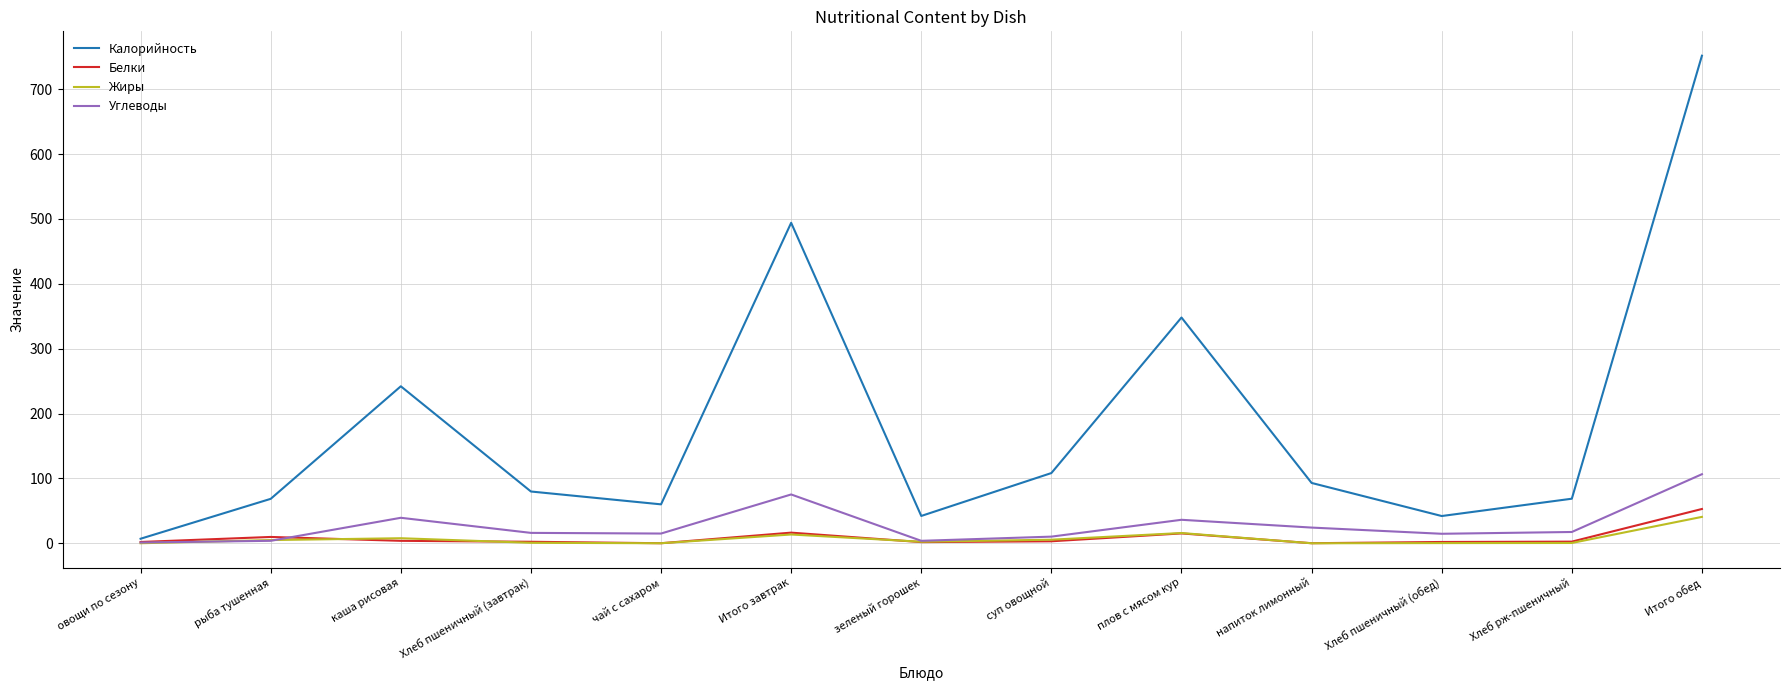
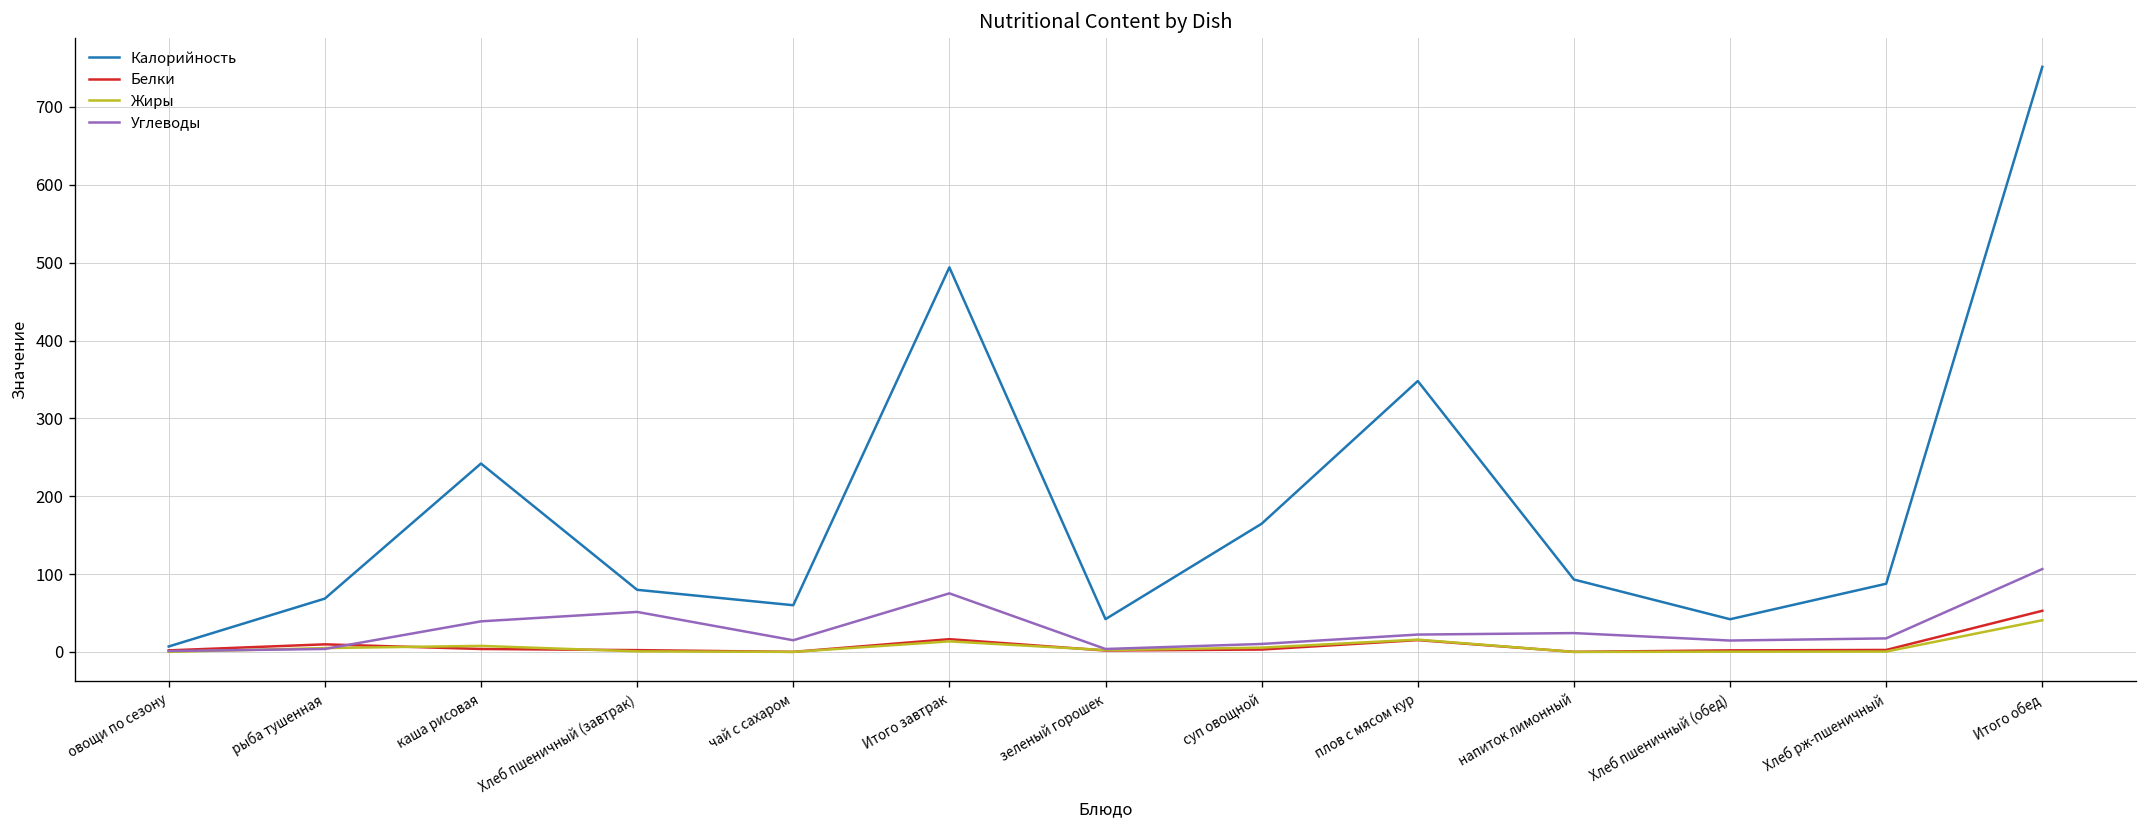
Углеводы, Хлеб пшеничный (завтрак): 20 -> 50
Калорийность, суп овощной: 110 -> 160
Углеводы, плов с мясом кур: 40 -> 20
Калорийность, Хлеб рж-пшеничный: 70 -> 90
